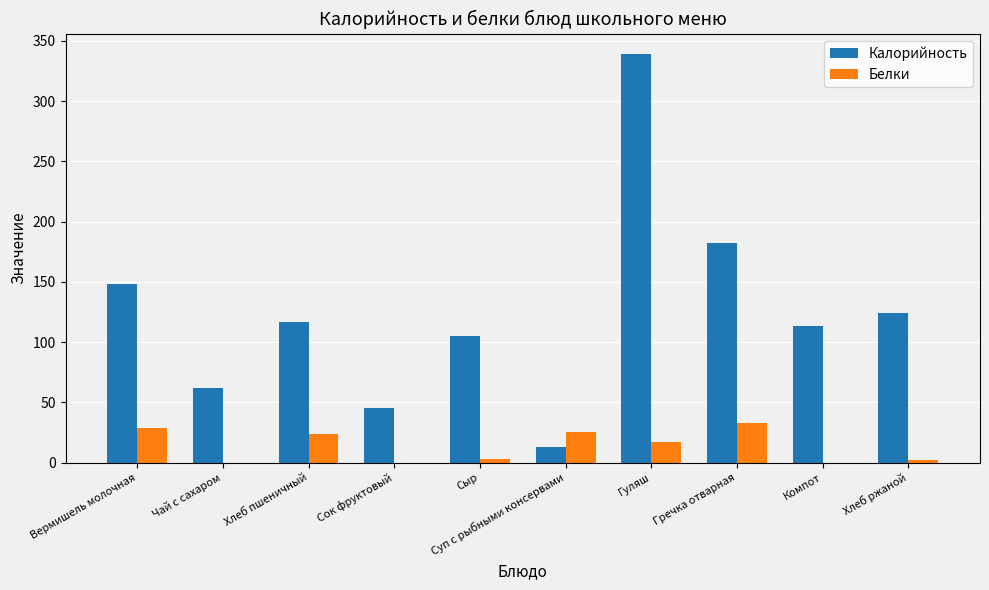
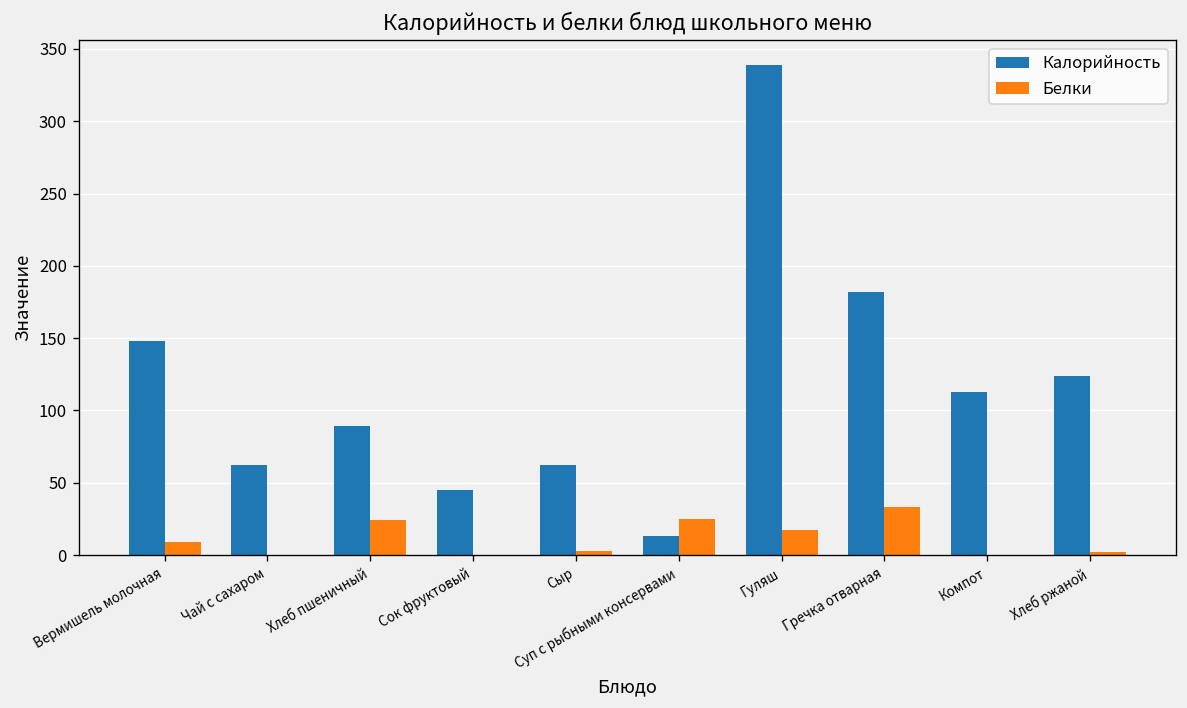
Белки, Вермишель молочная: 29 -> 9
Калорийность, Хлеб пшеничный: 117 -> 89
Калорийность, Сыр: 105 -> 62
